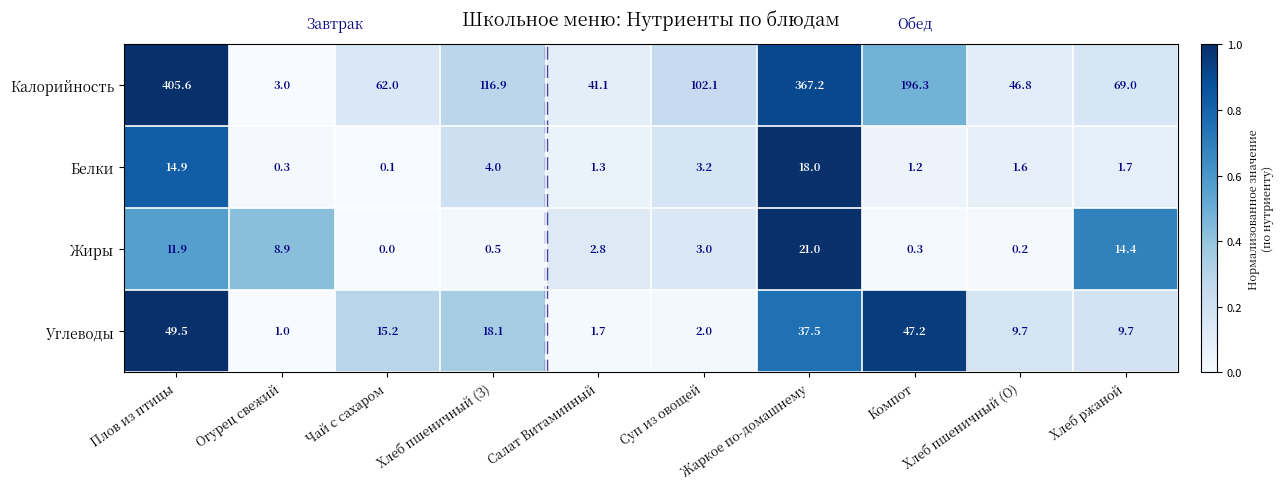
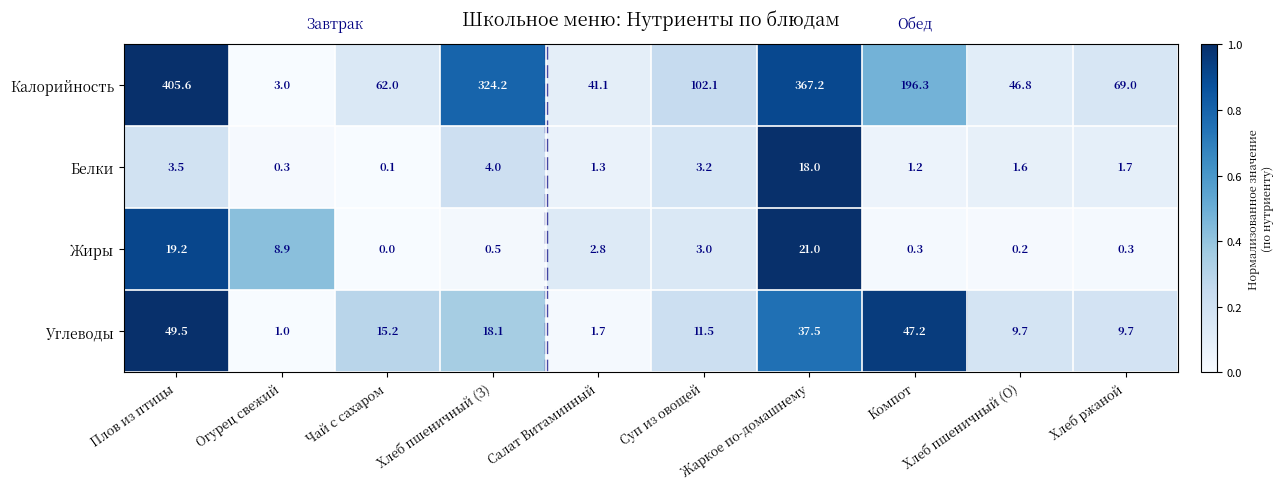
Калорийность, Хлеб пшеничный (З): 116.9 -> 324.2
Белки, Плов из птицы: 14.9 -> 3.5
Жиры, Плов из птицы: 11.9 -> 19.2
Жиры, Хлеб ржаной: 14.4 -> 0.3
Углеводы, Суп из овощей: 2.0 -> 11.5
